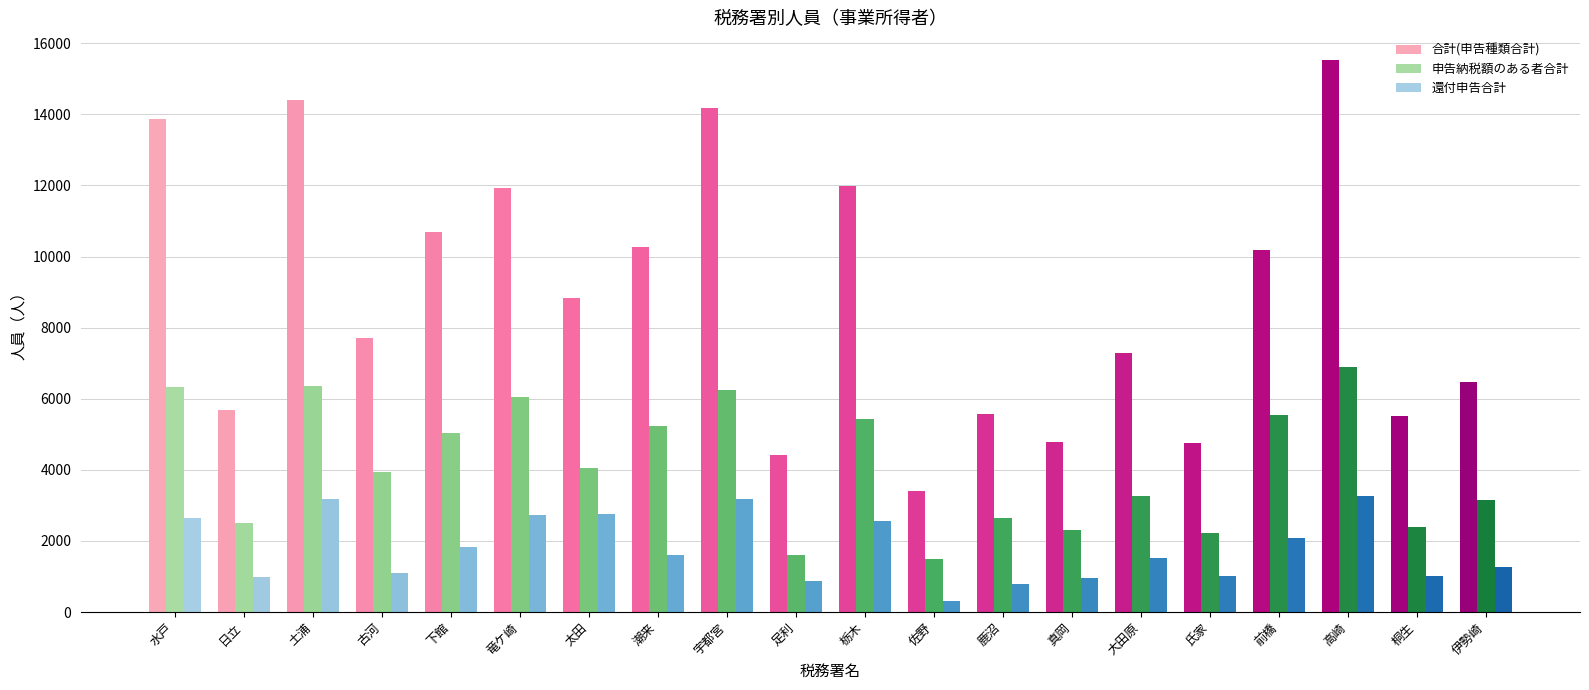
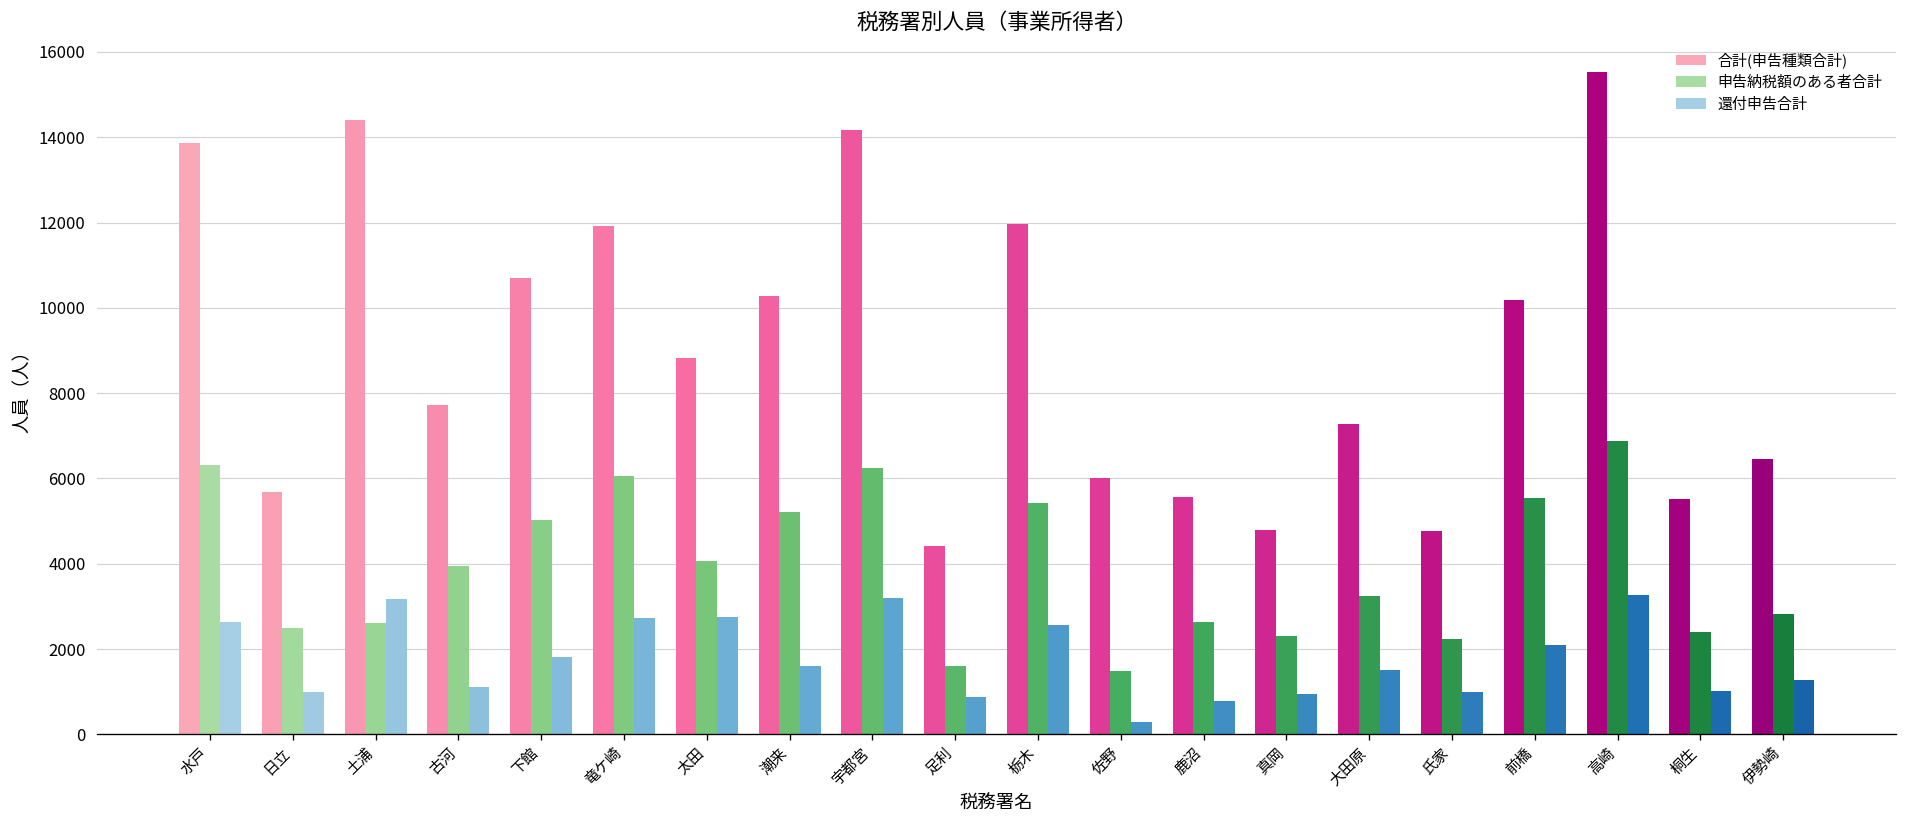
申告納税額のある者合計, 土浦: 6400 -> 2600
合計(申告種類合計), 佐野: 3400 -> 6000
申告納税額のある者合計, 伊勢崎: 3100 -> 2800
